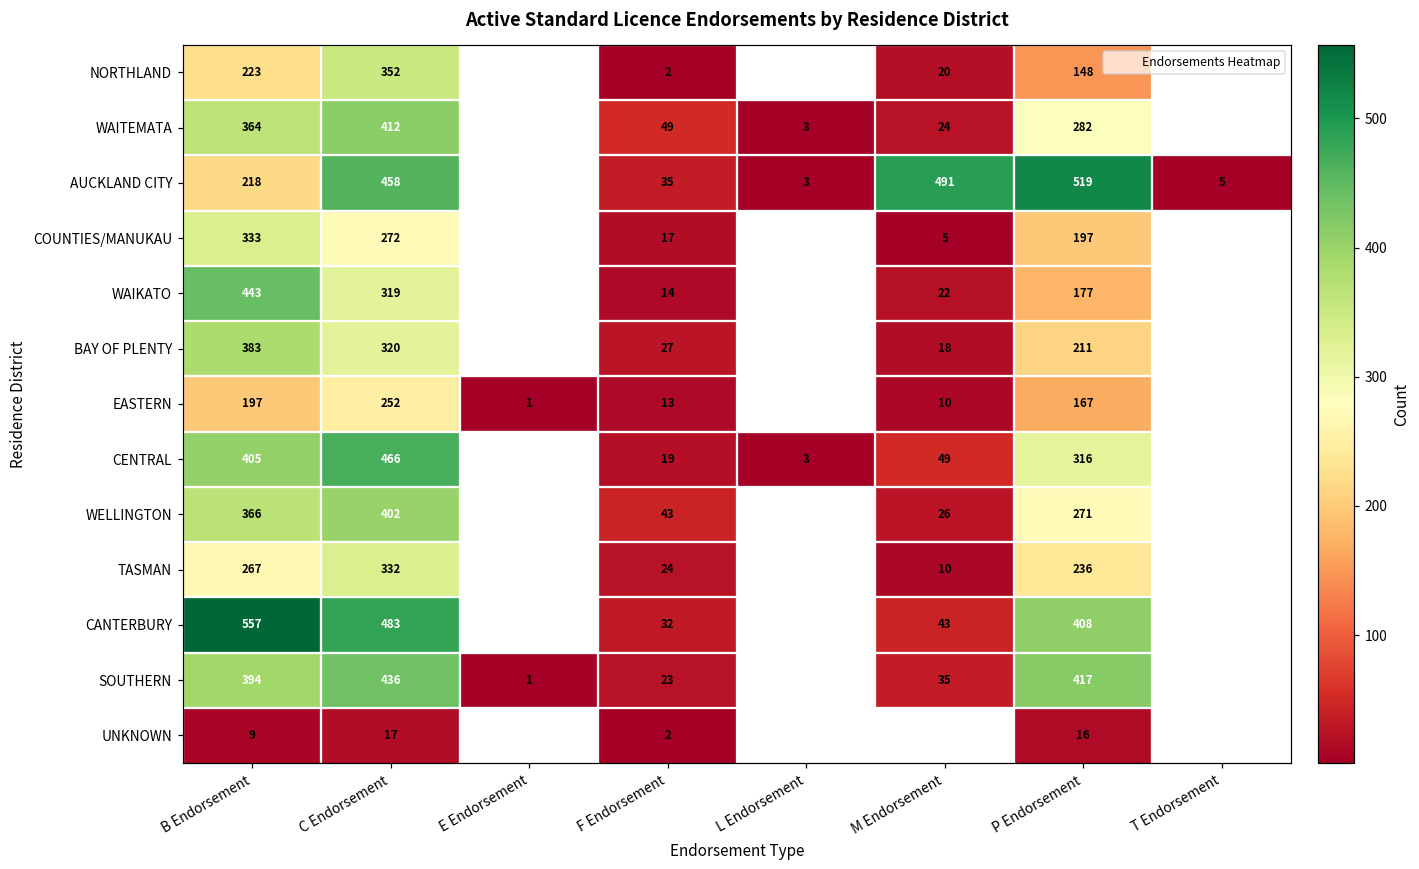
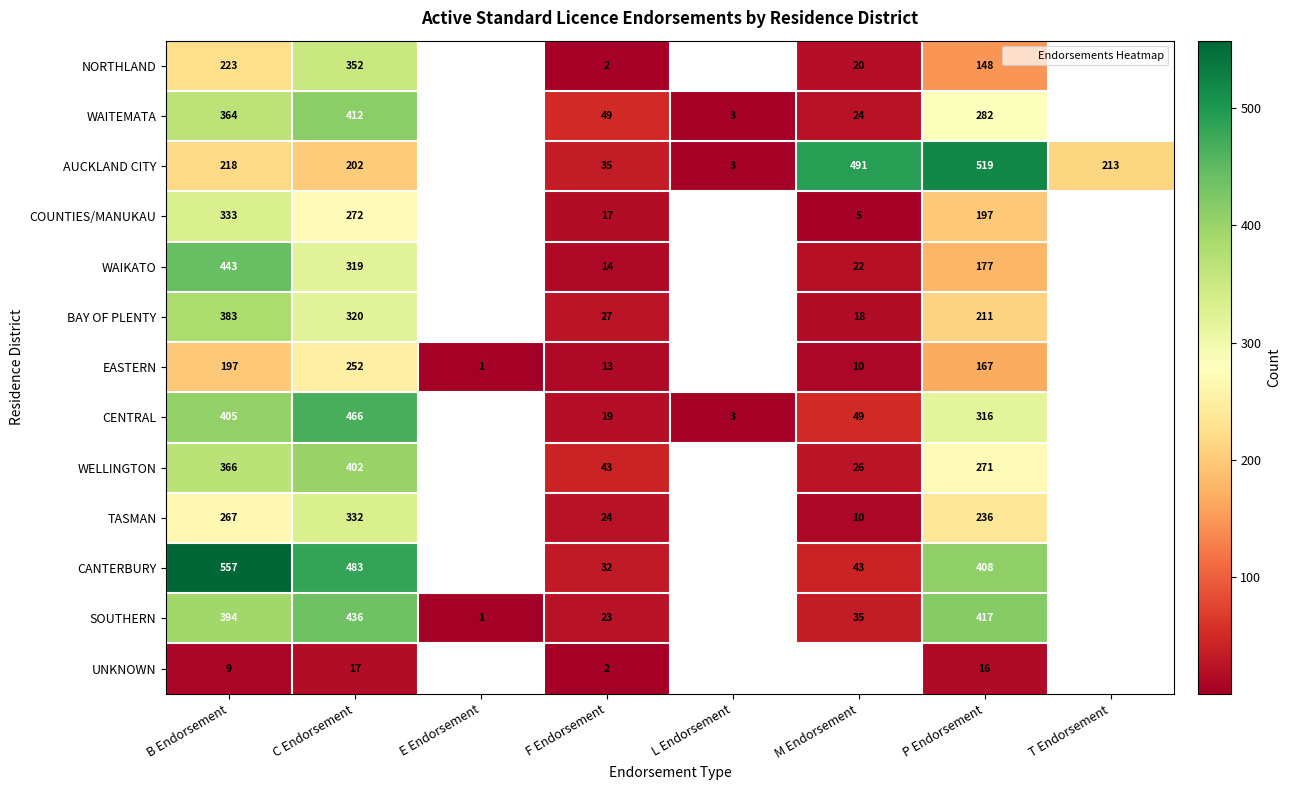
AUCKLAND CITY, C Endorsement: 458 -> 202
AUCKLAND CITY, T Endorsement: 5 -> 213
